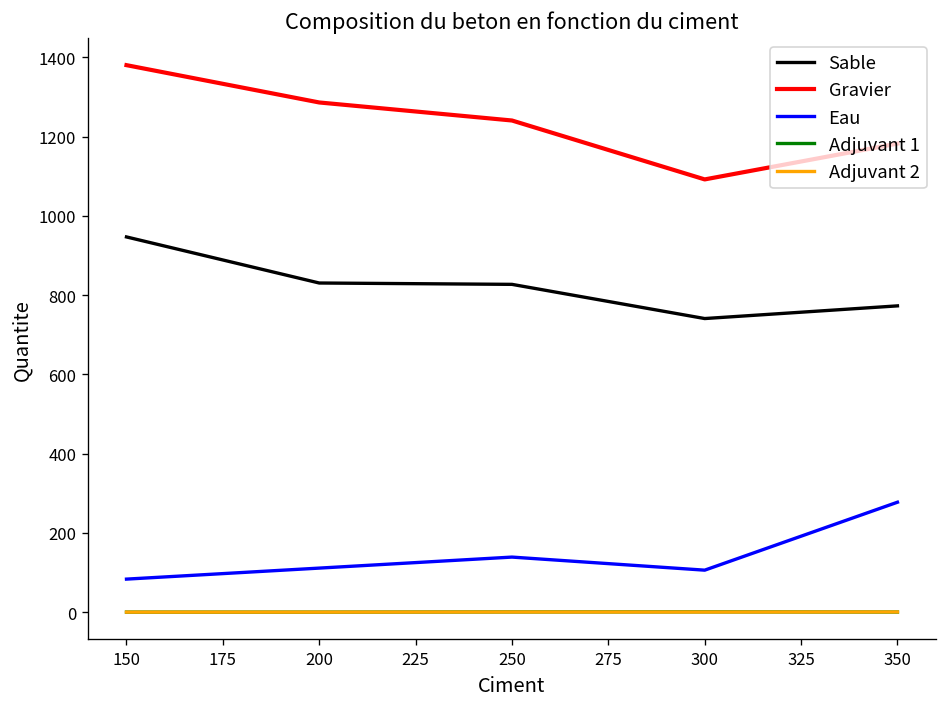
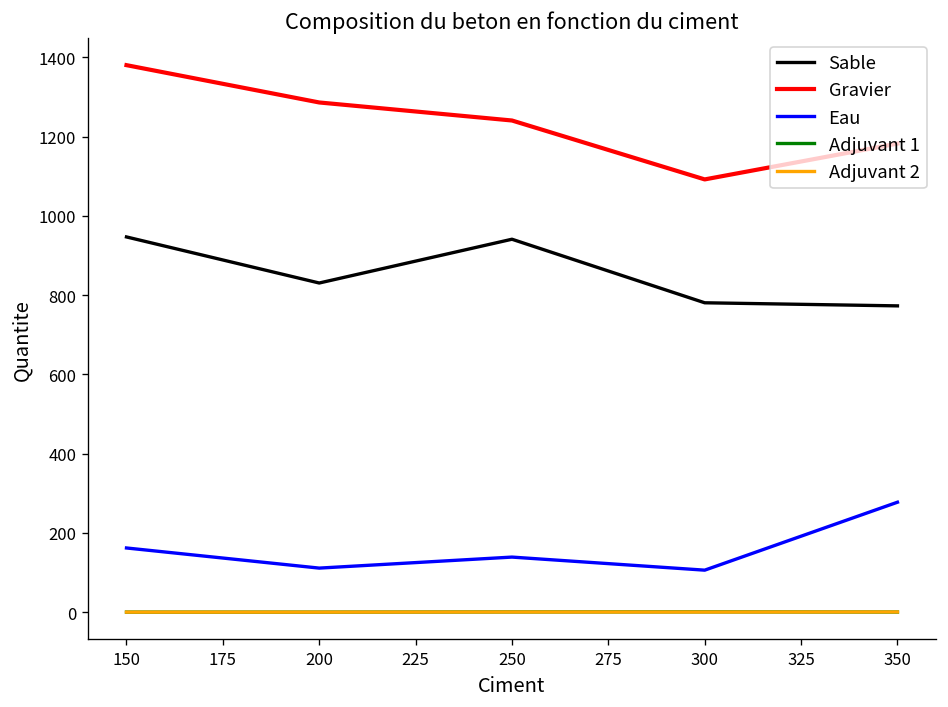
Eau, 150: 80 -> 160
Sable, 250: 830 -> 940
Sable, 300: 740 -> 780
